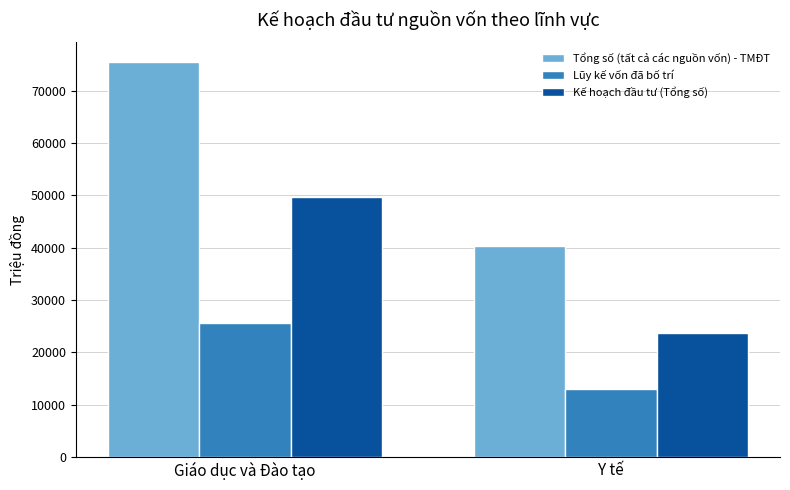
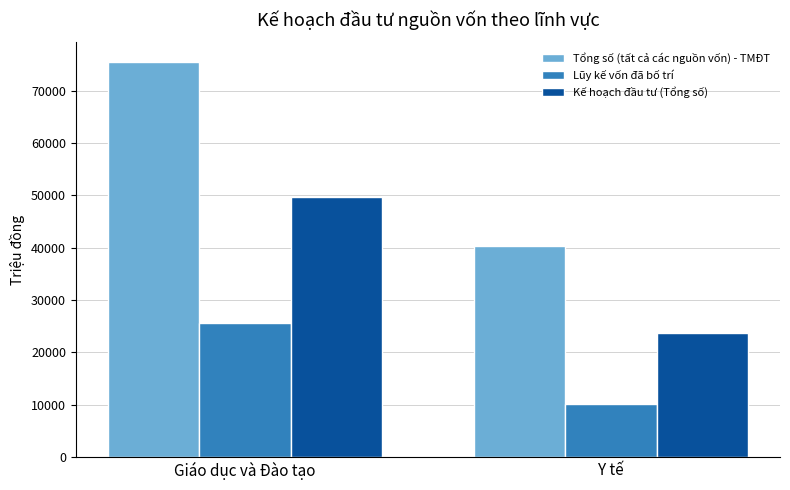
Lũy kế vốn đã bố trí, Y tế: 13000 -> 10000
